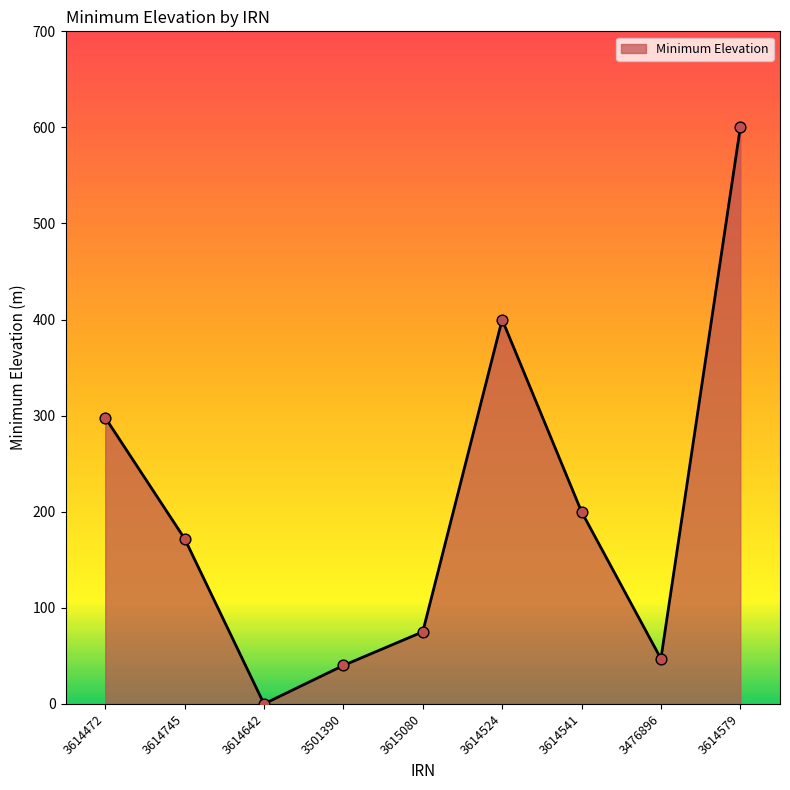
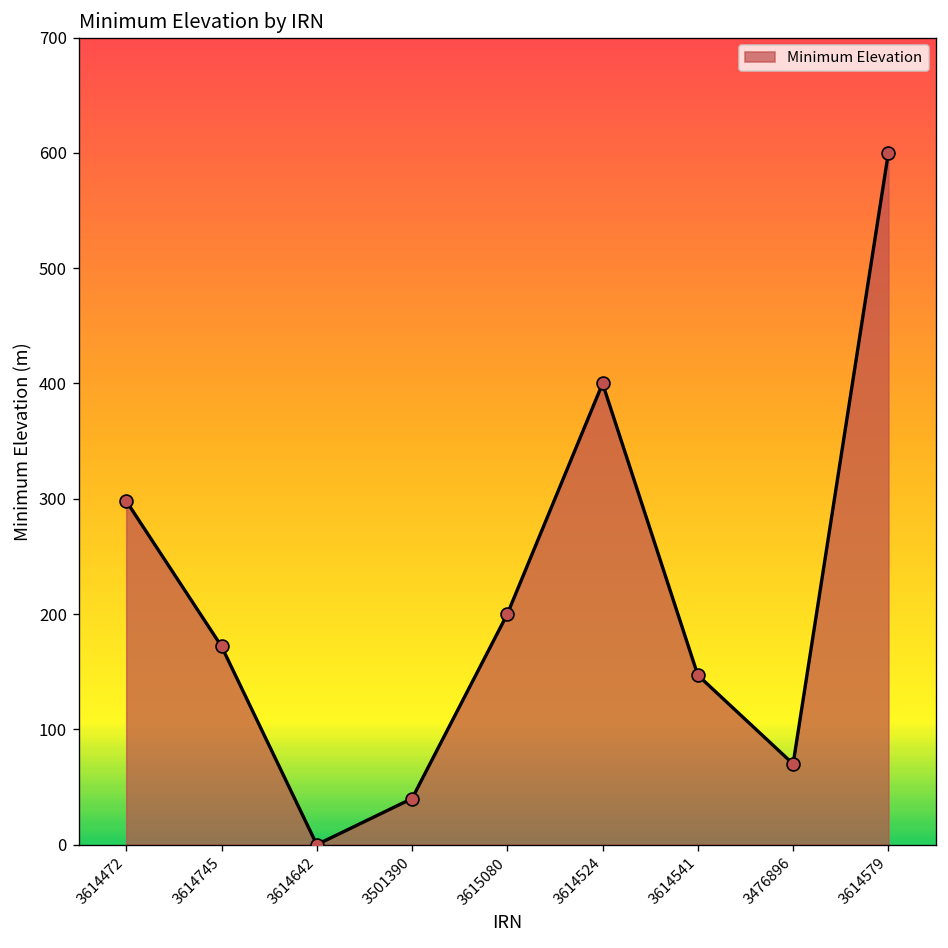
3615080: 80 -> 200
3614541: 200 -> 150
3476896: 50 -> 70
